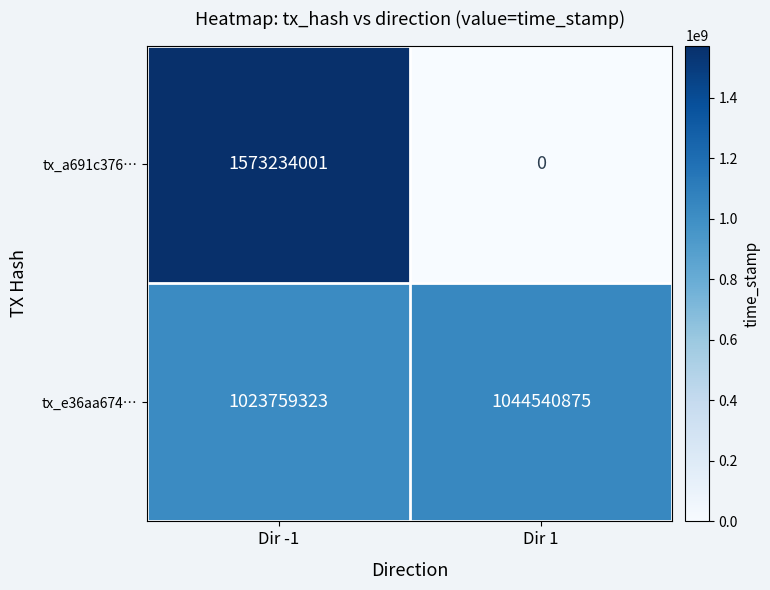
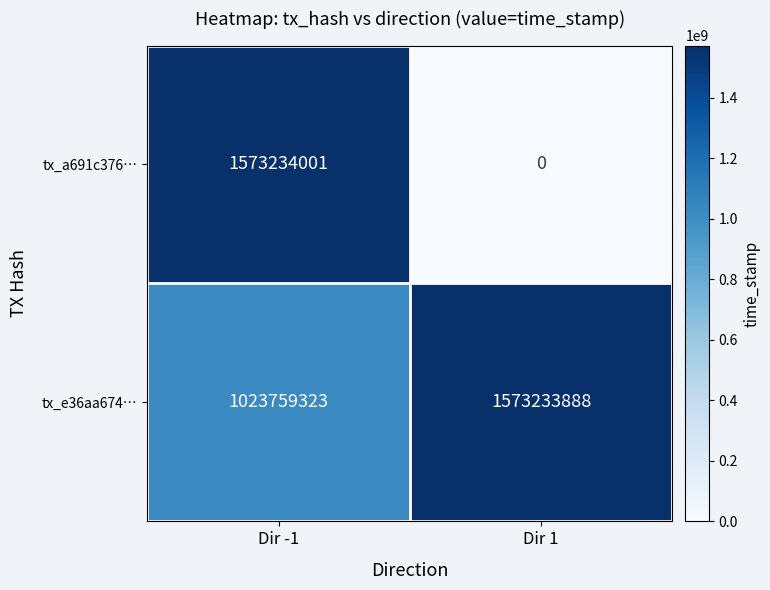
tx_e36aa674…, Dir 1: 1044540875 -> 1573233888
